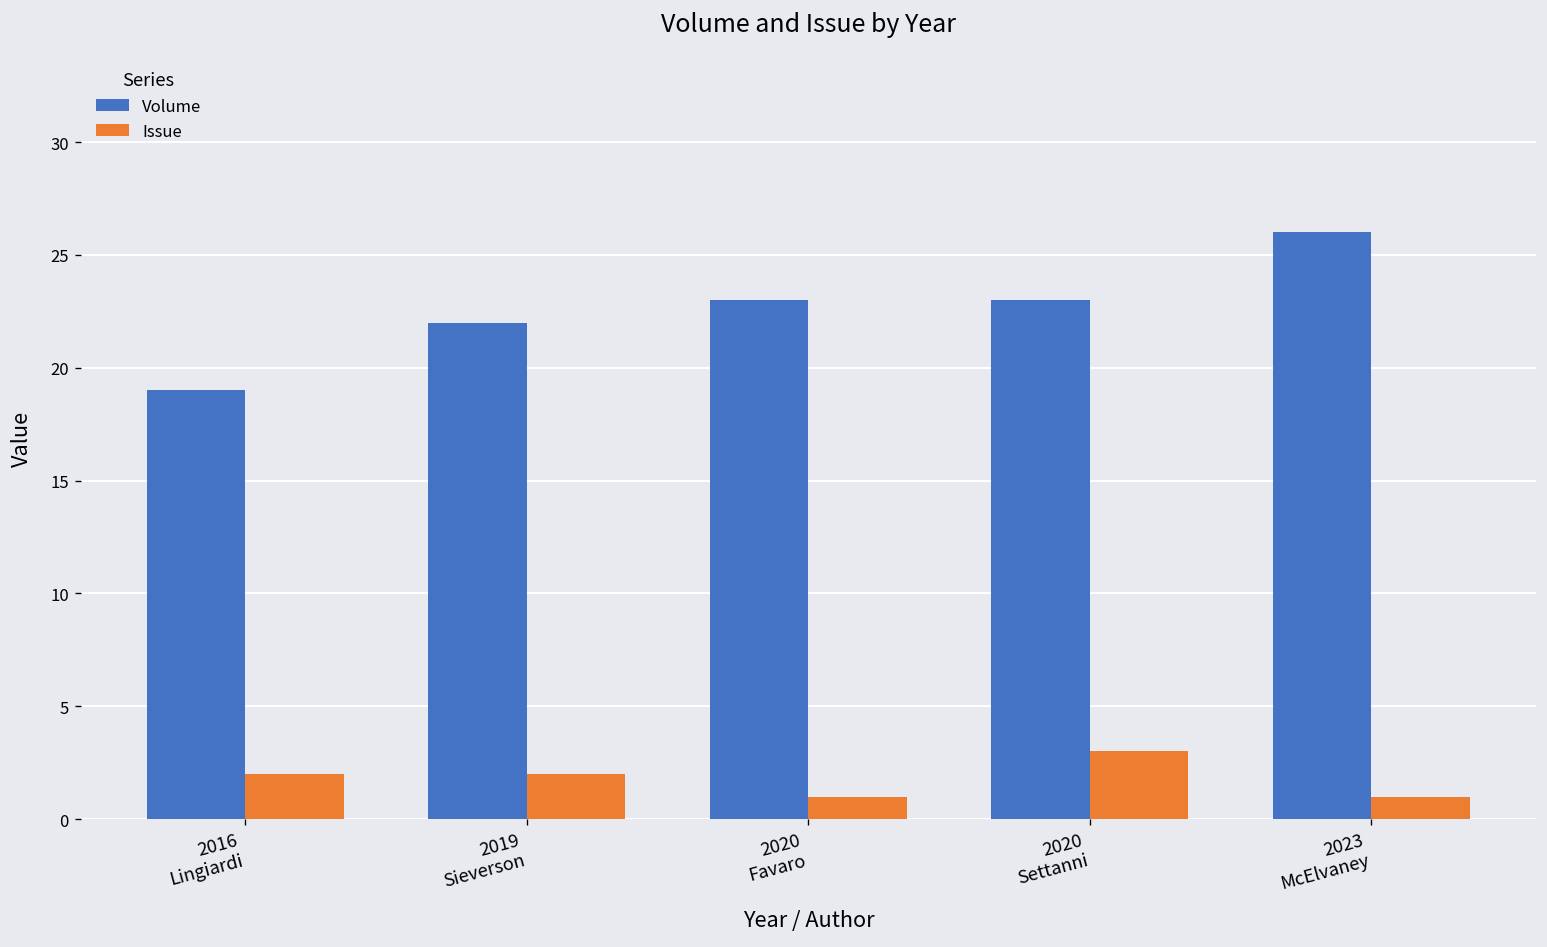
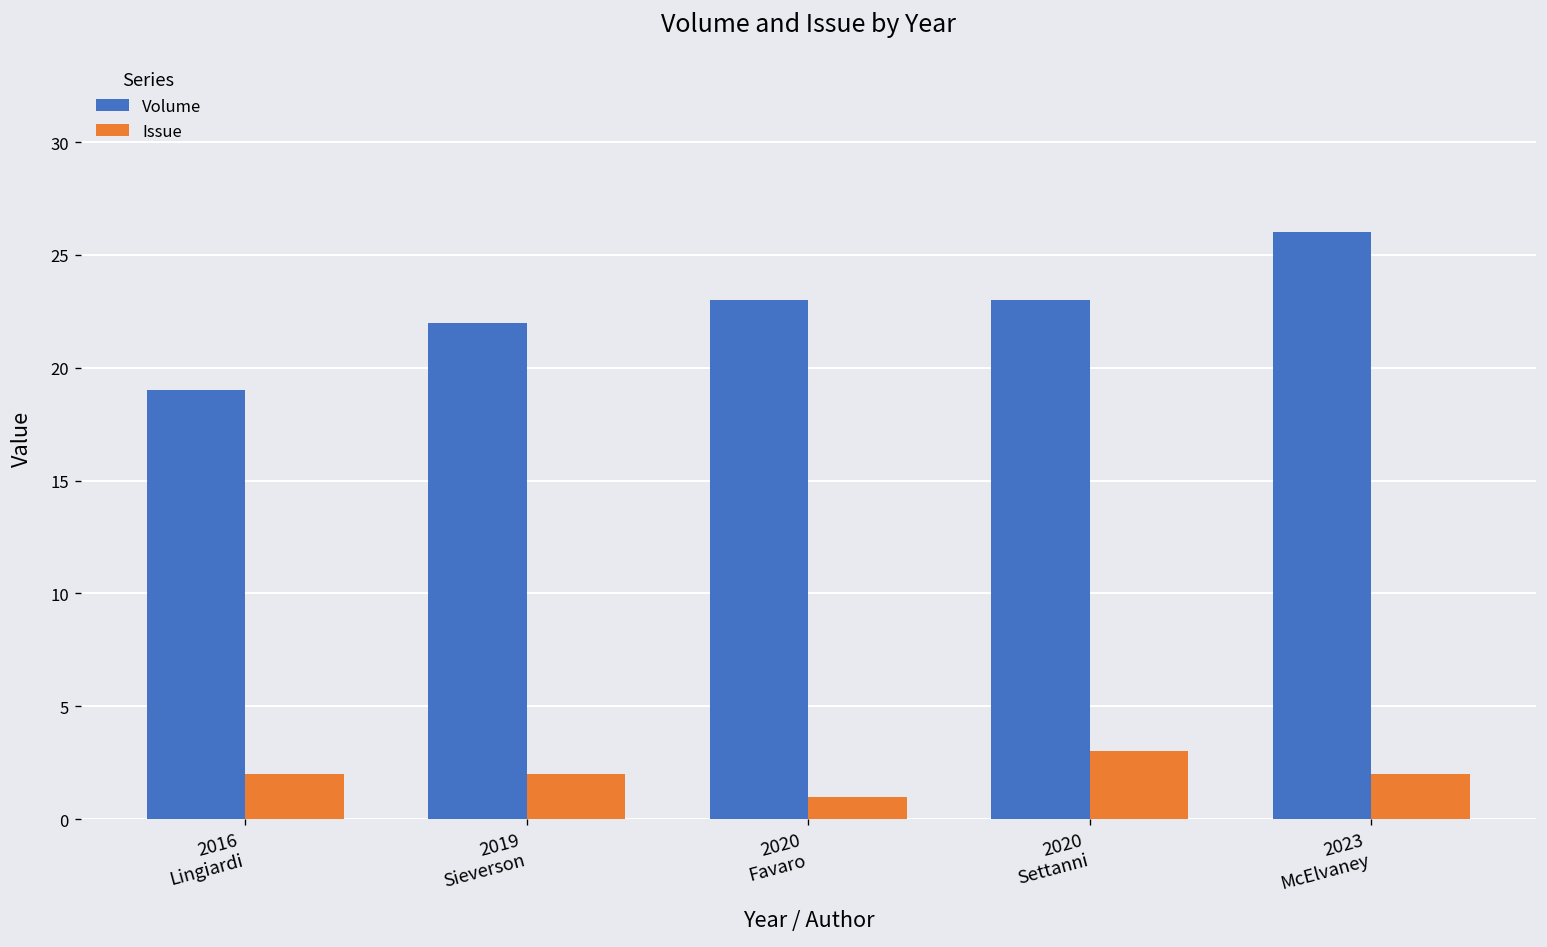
Issue, 2023 McElvaney: 1 -> 2
